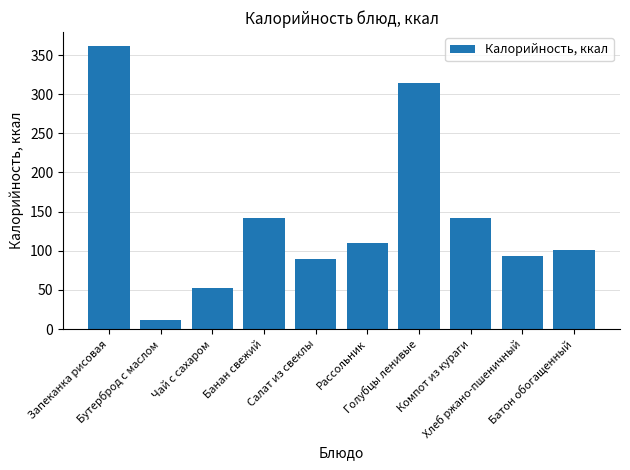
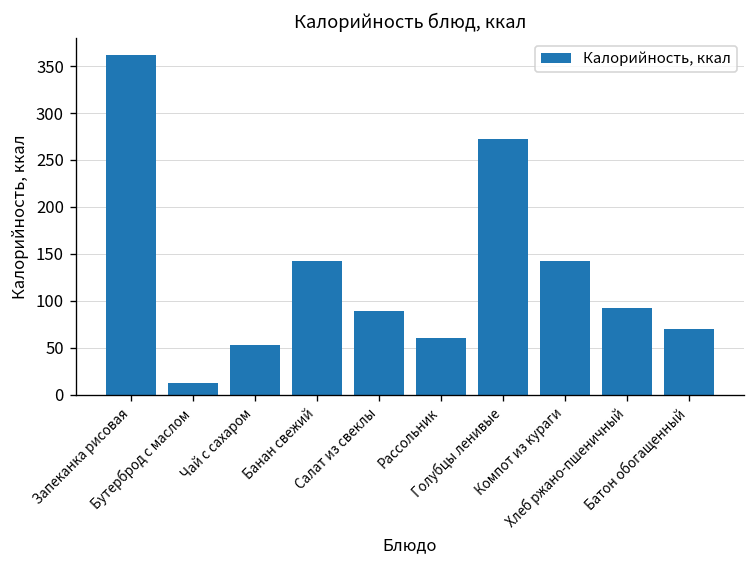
Рассольник: 110 -> 60
Голубцы ленивые: 310 -> 270
Батон обогащенный: 100 -> 70
